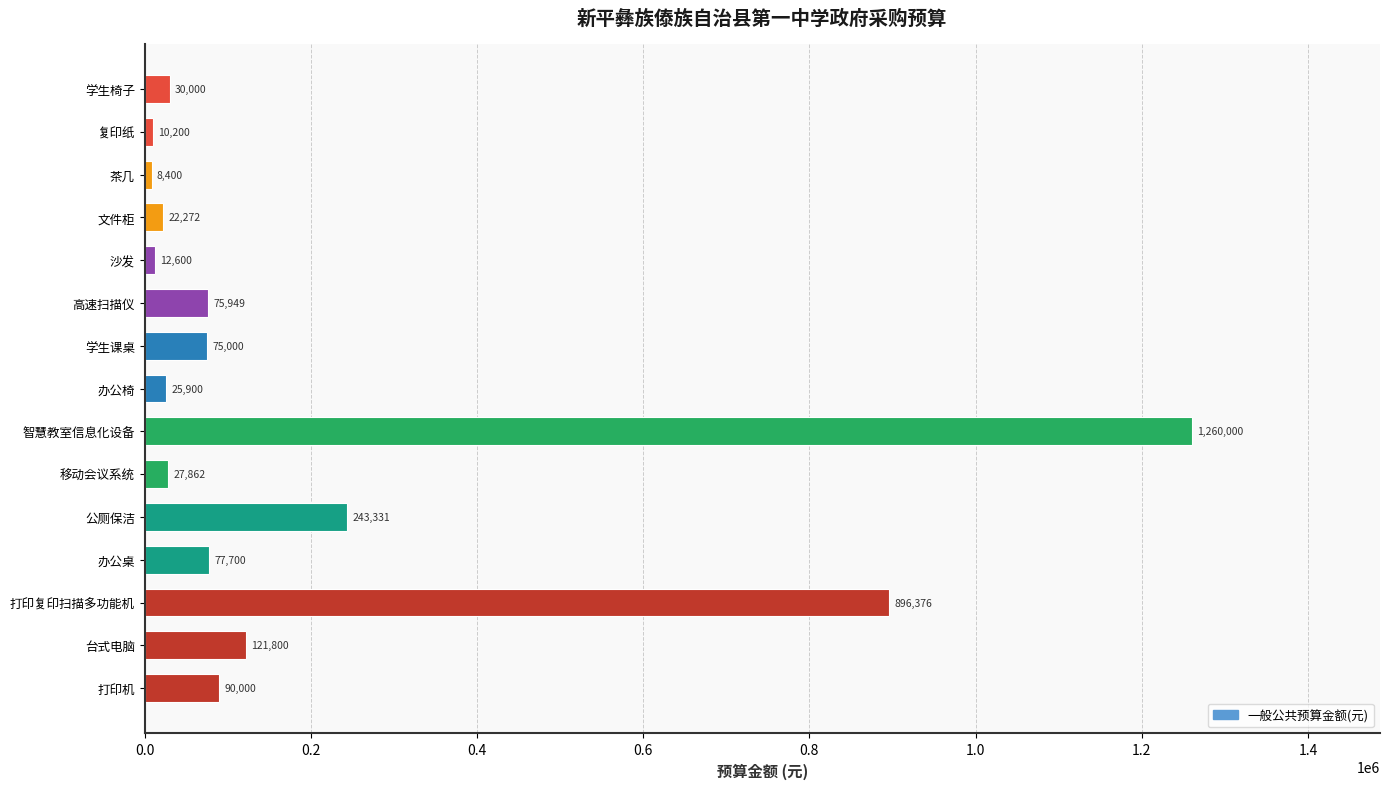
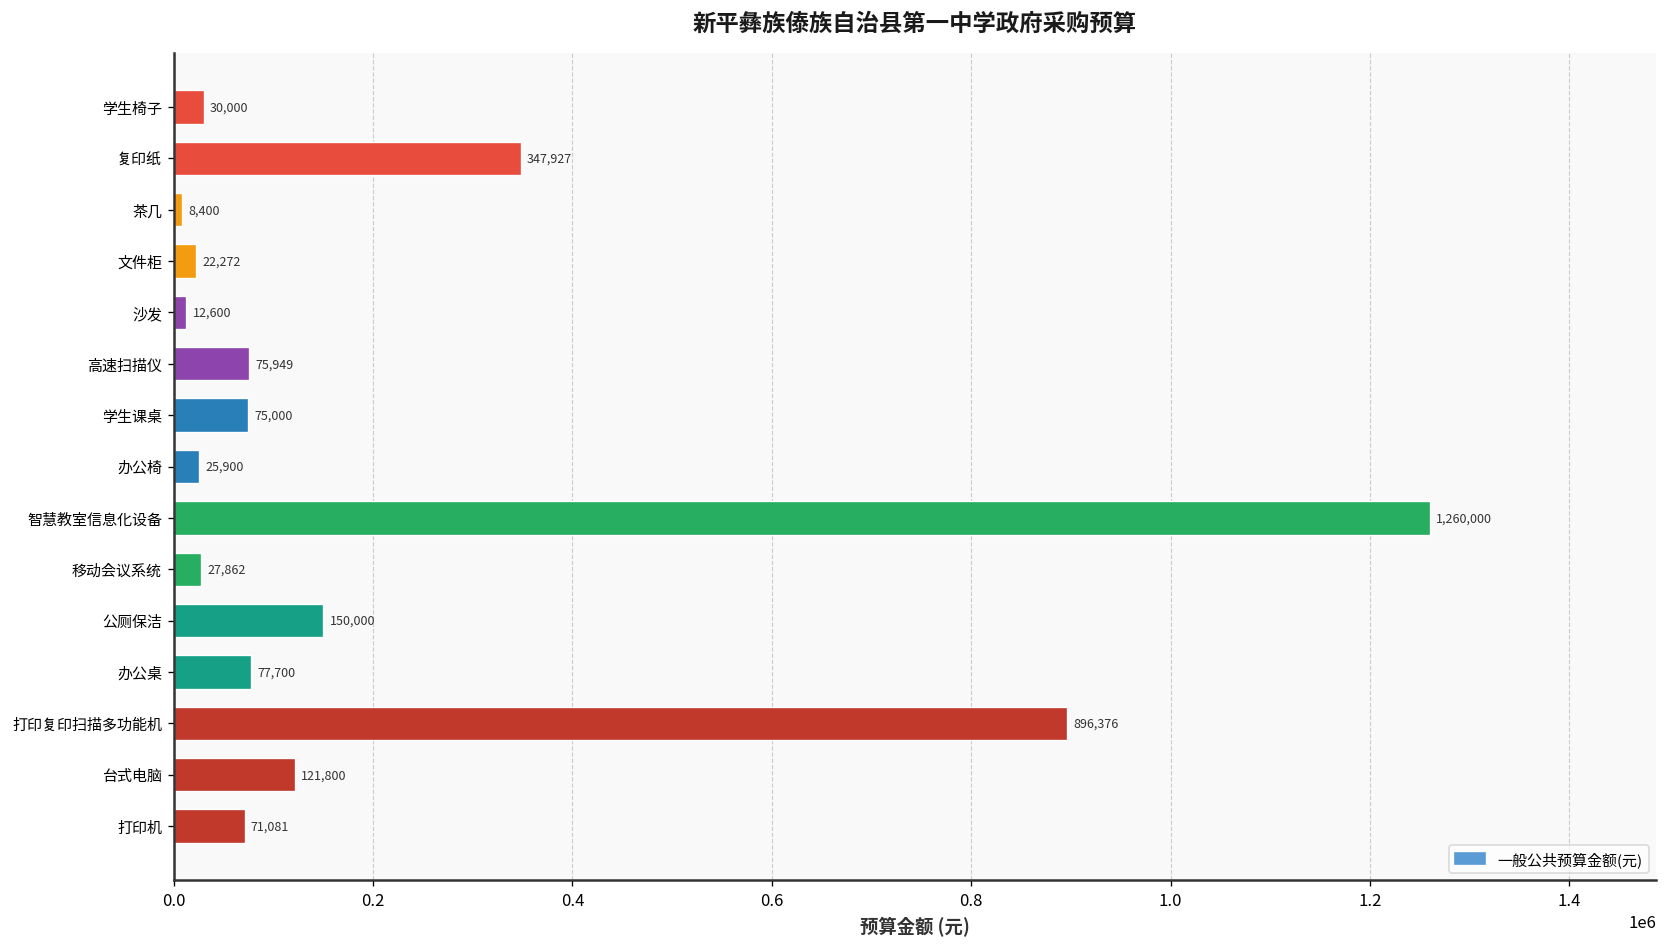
复印纸: 10,200 -> 347,927
公厕保洁: 243,331 -> 150,000
打印机: 90,000 -> 71,081
